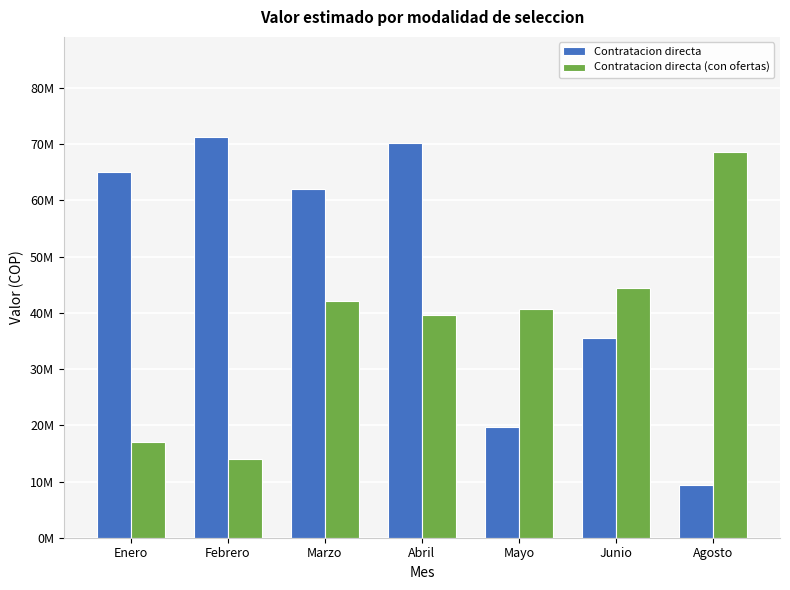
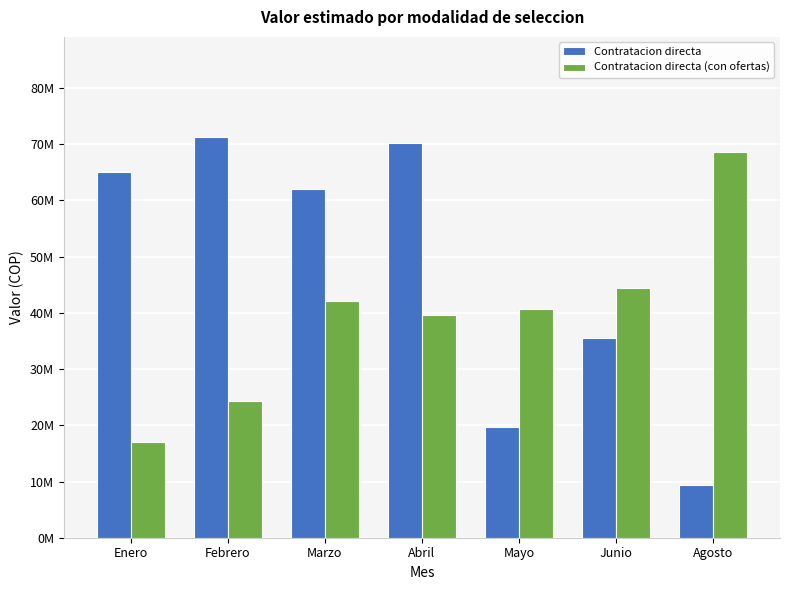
Contratacion directa (con ofertas), Febrero: 14000000 -> 24000000
